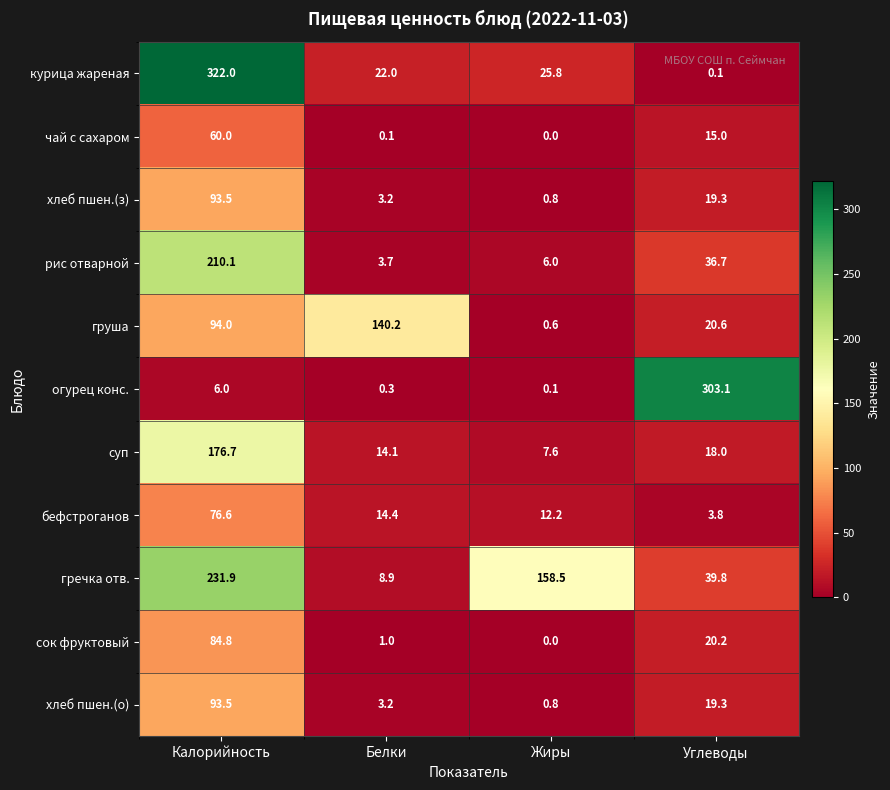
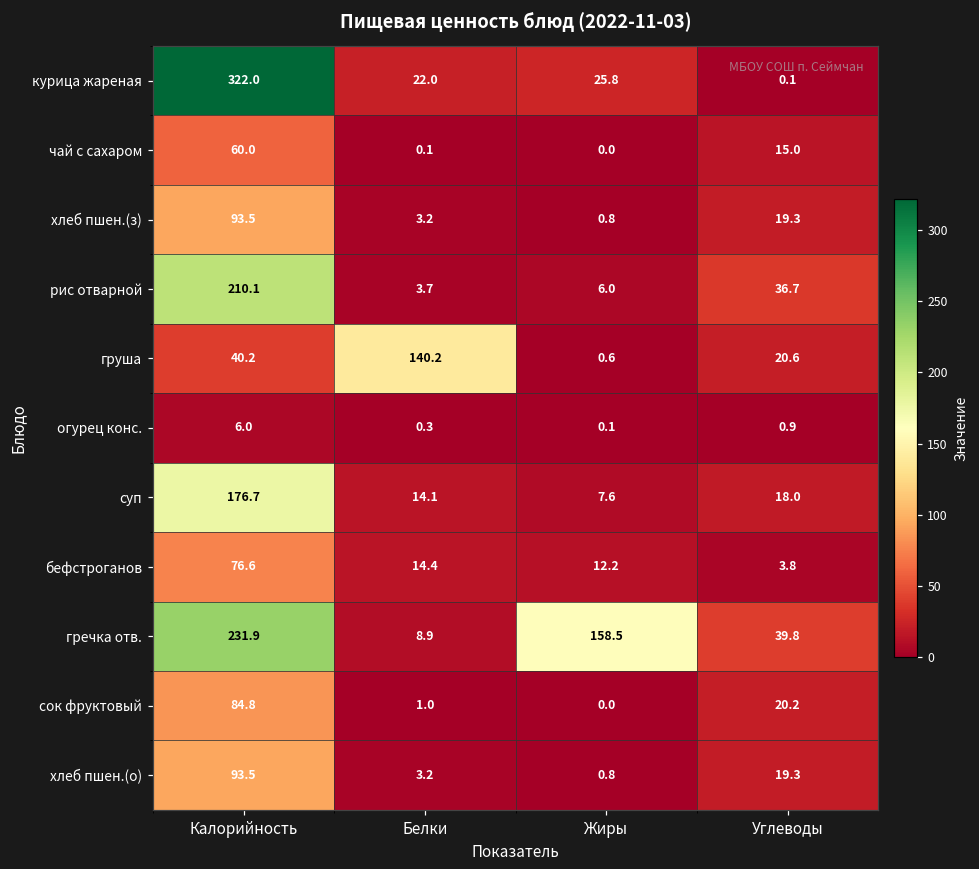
груша, Калорийность: 94.0 -> 40.2
огурец конс., Углеводы: 303.1 -> 0.9
